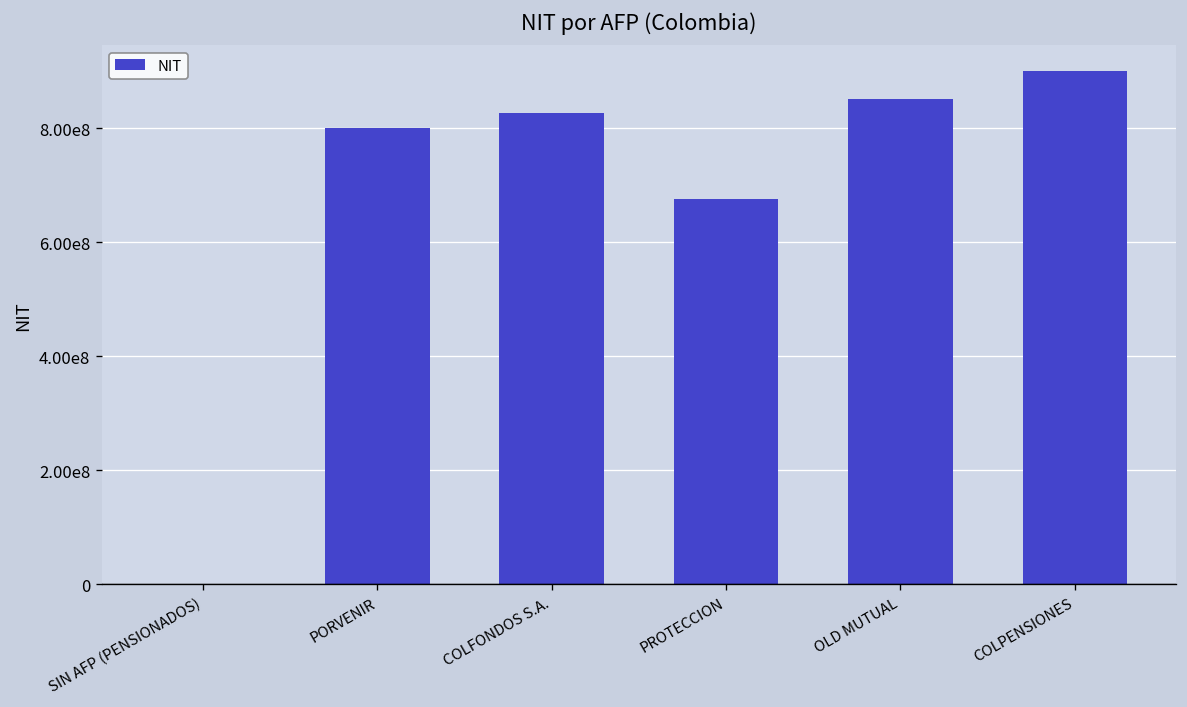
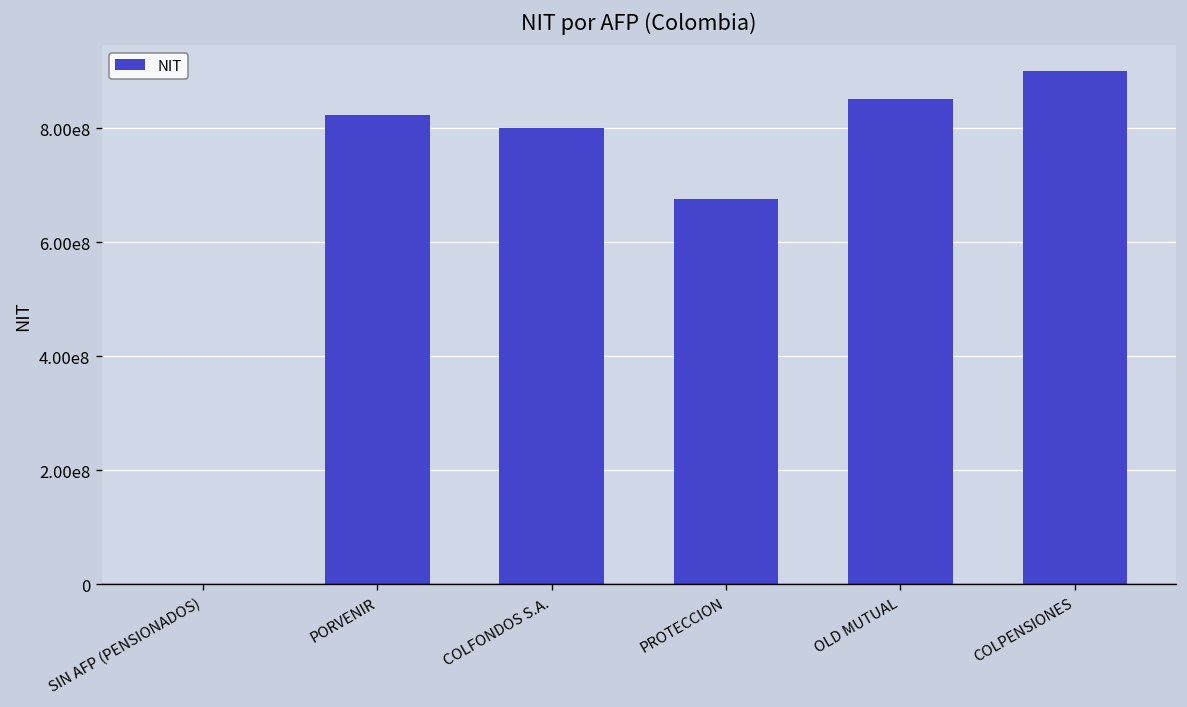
PORVENIR: 800000000 -> 820000000
COLFONDOS S.A.: 830000000 -> 800000000
